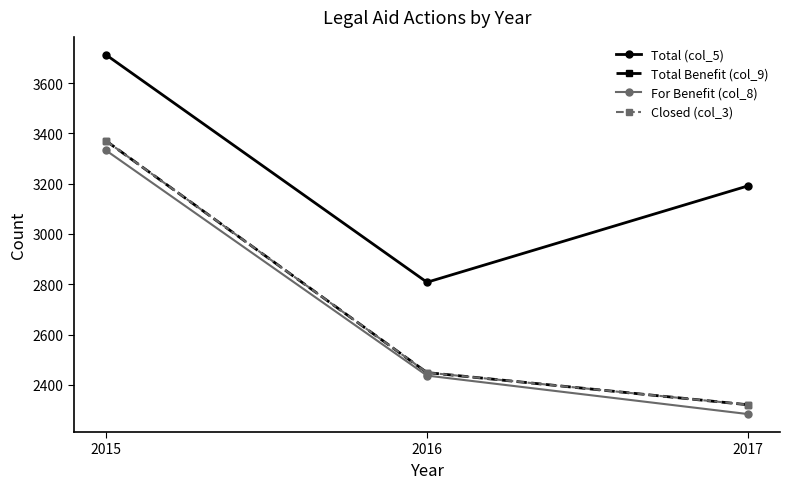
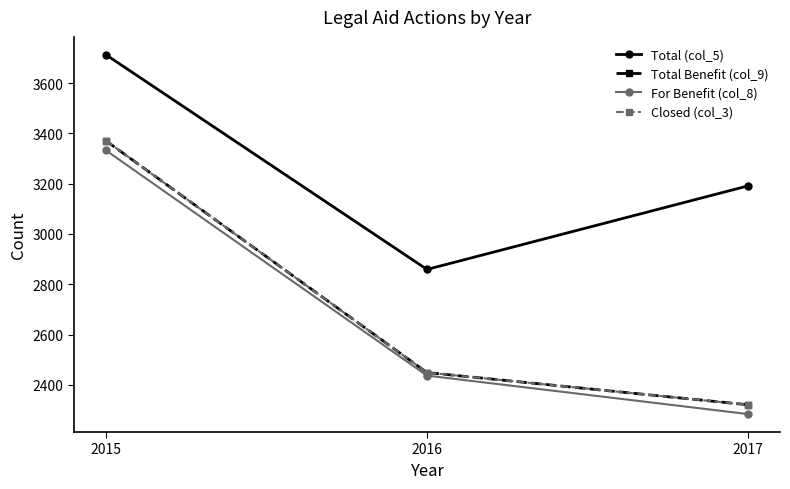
Total (col_5), 2016: 2810 -> 2860
